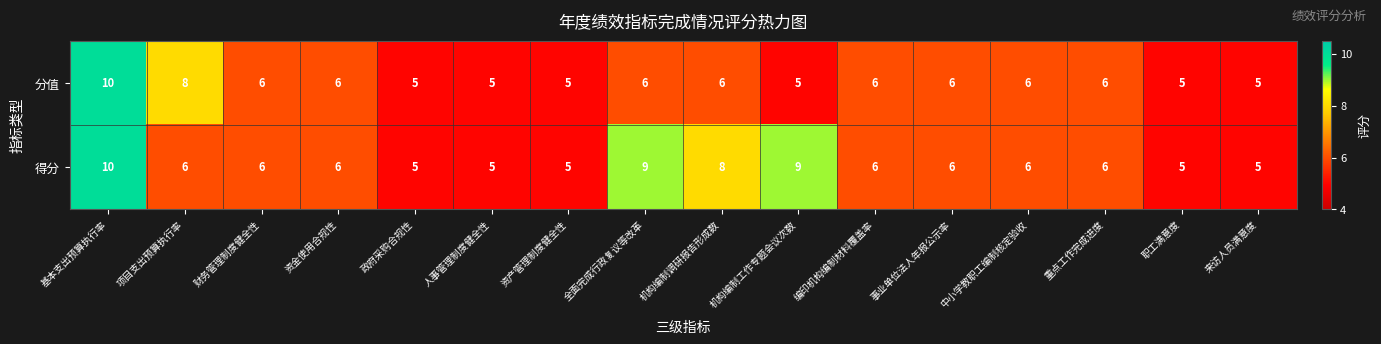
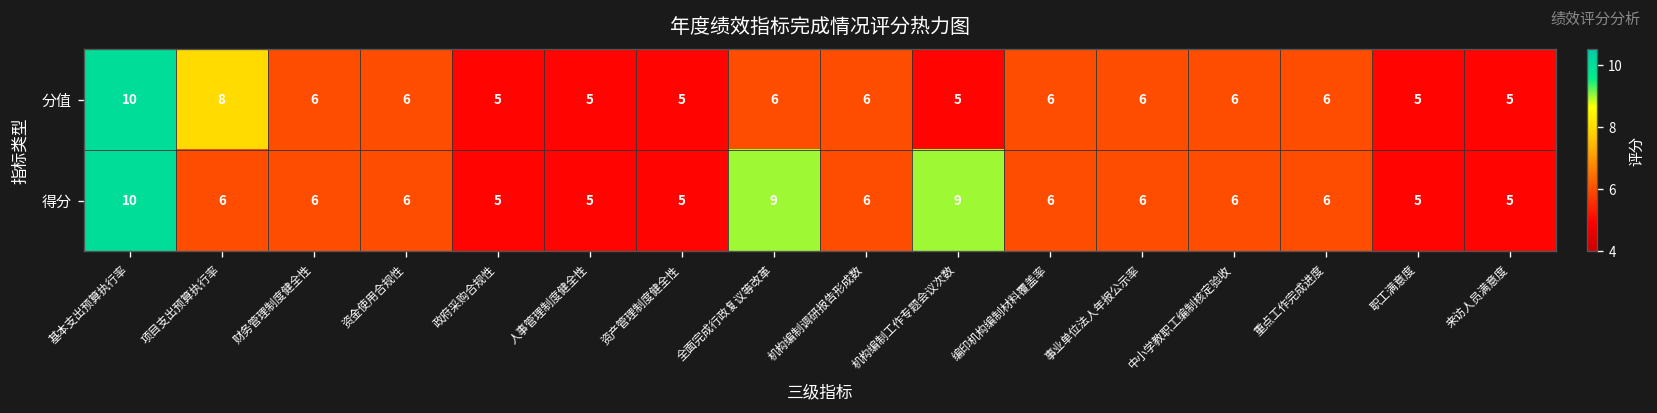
得分, 机构编制调研报告形成数: 8 -> 6
